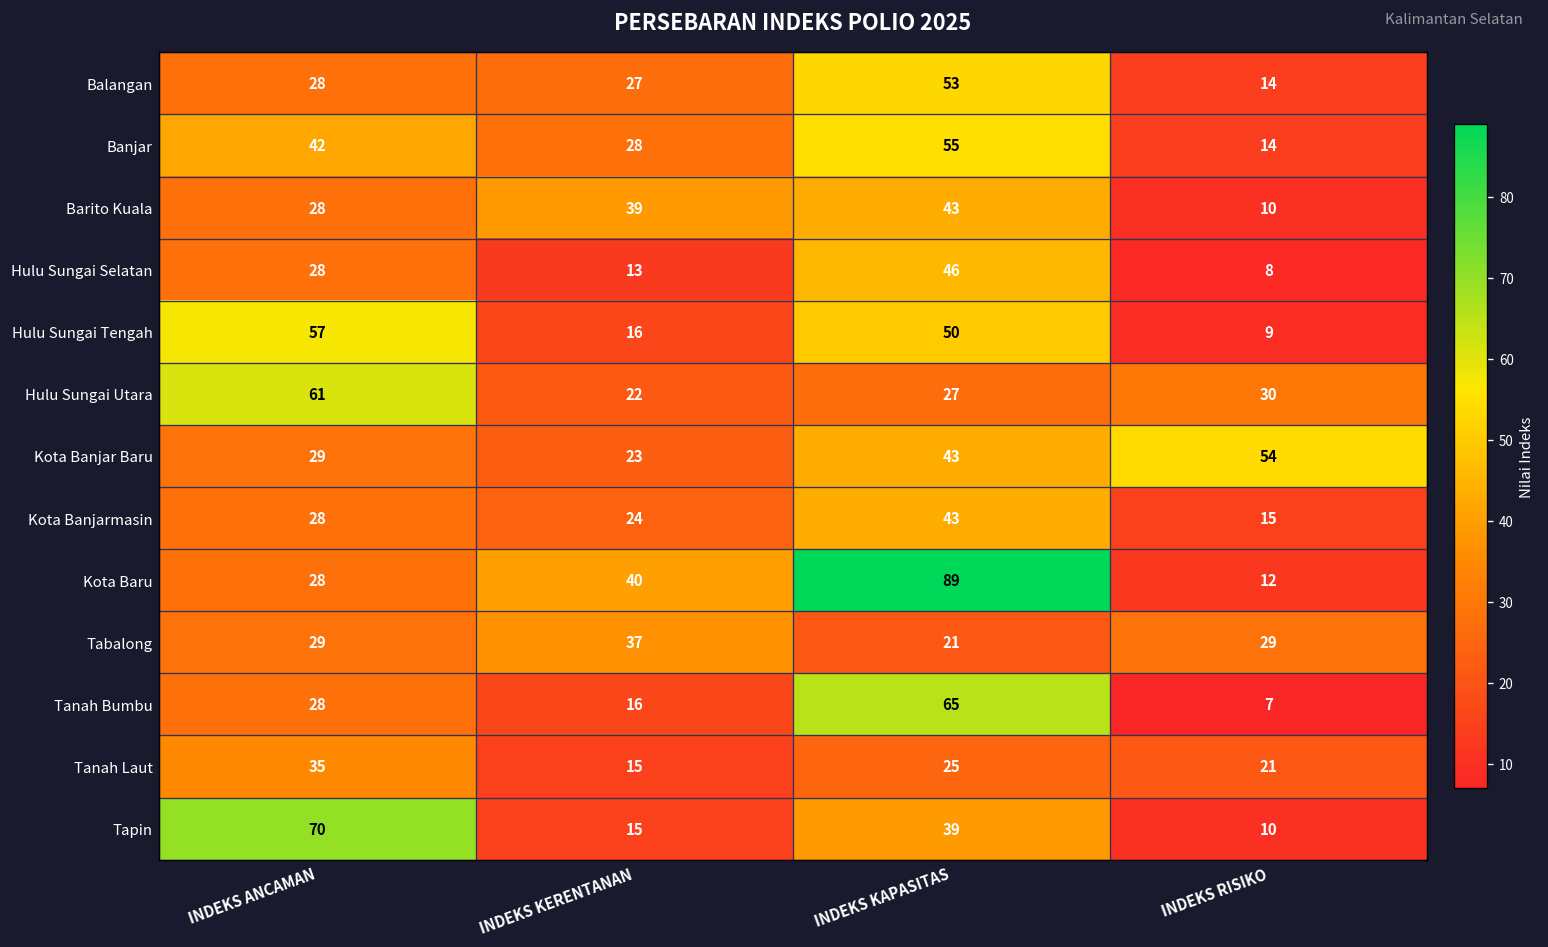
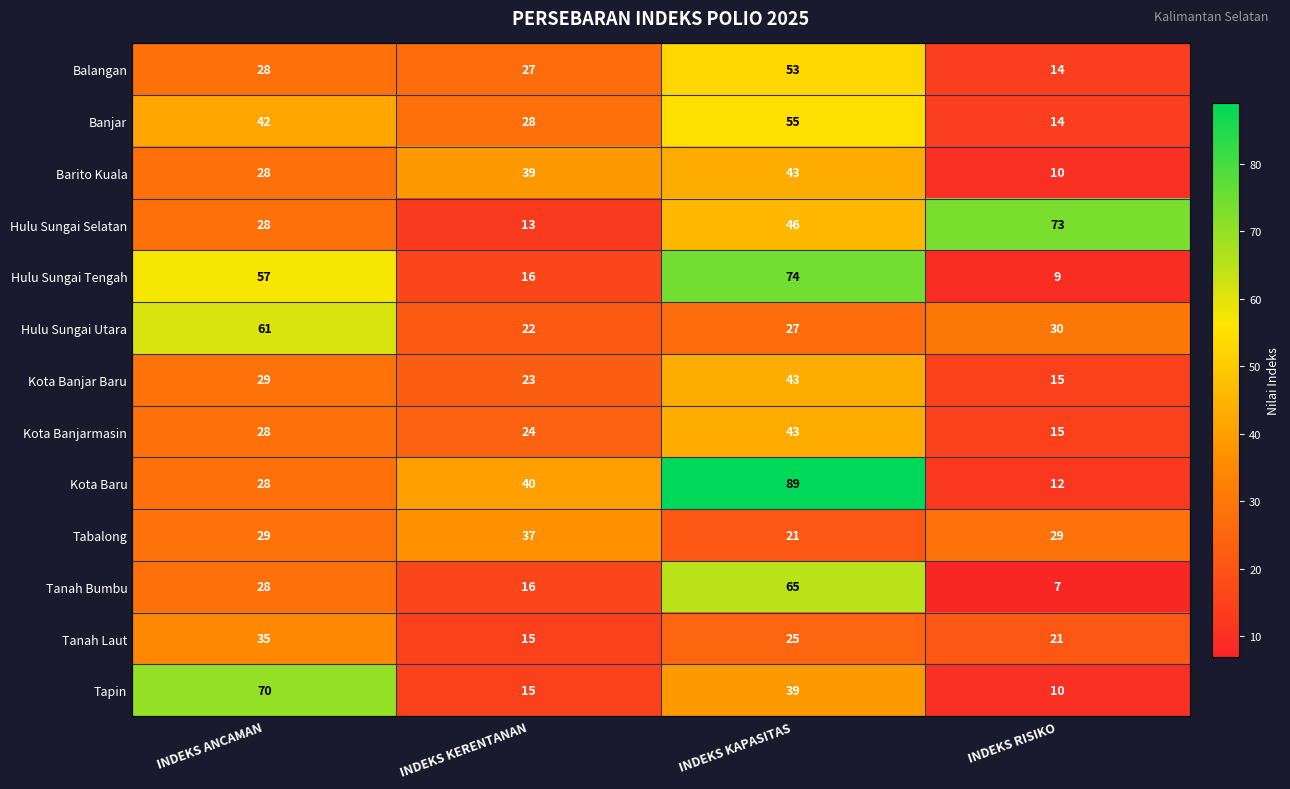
Hulu Sungai Selatan, INDEKS RISIKO: 8 -> 73
Hulu Sungai Tengah, INDEKS KAPASITAS: 50 -> 74
Kota Banjar Baru, INDEKS RISIKO: 54 -> 15
